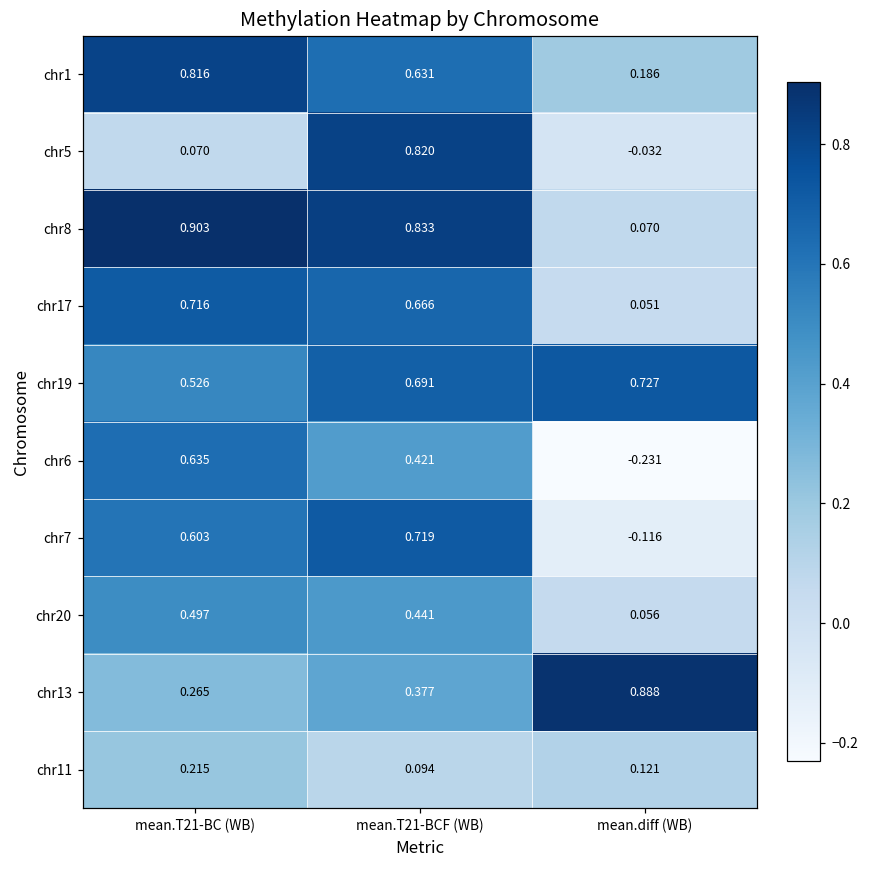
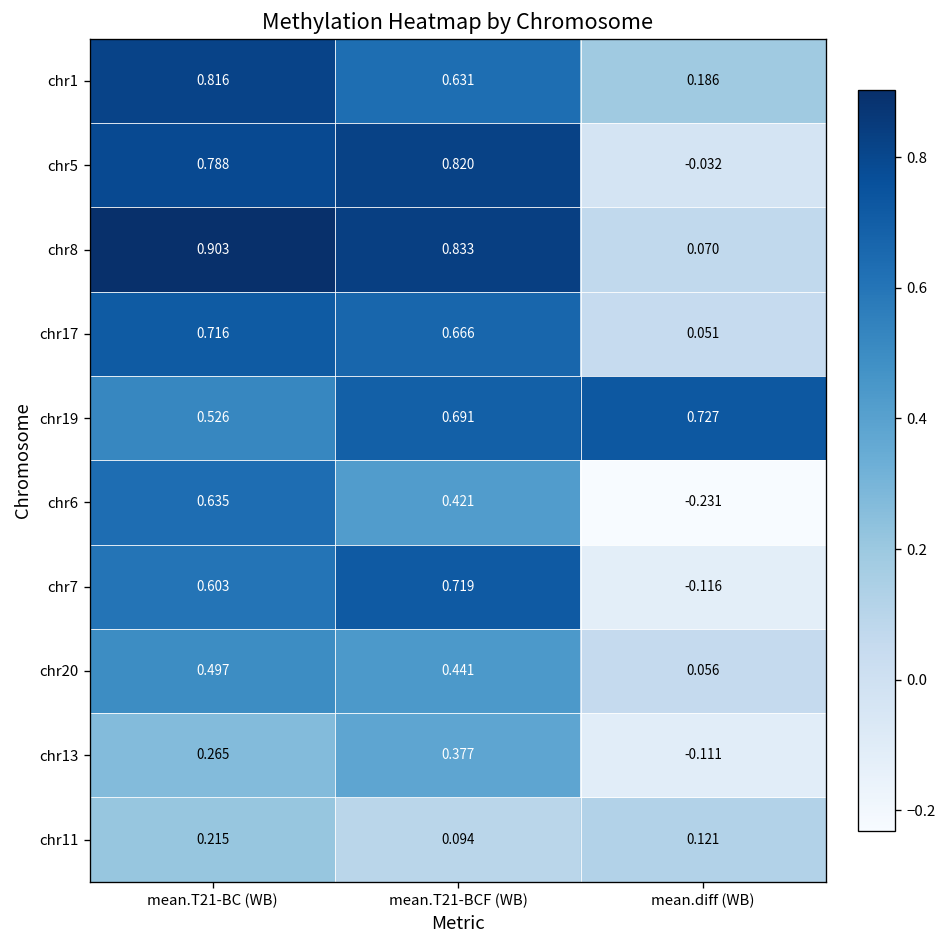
chr5, mean.T21-BC (WB): 0.070 -> 0.788
chr13, mean.diff (WB): 0.888 -> -0.111
